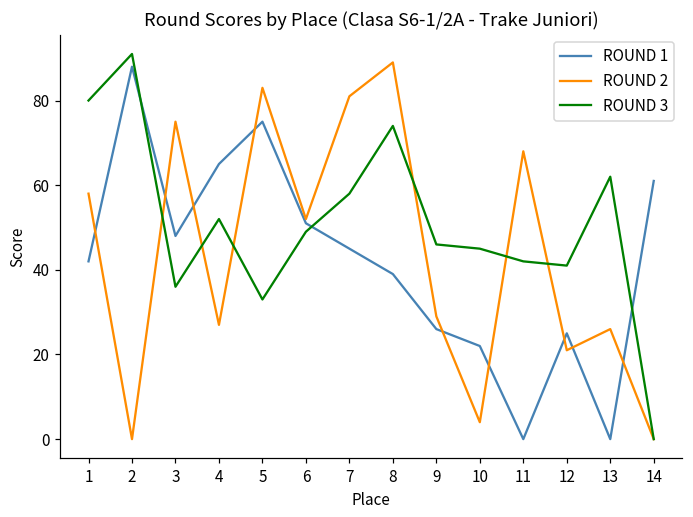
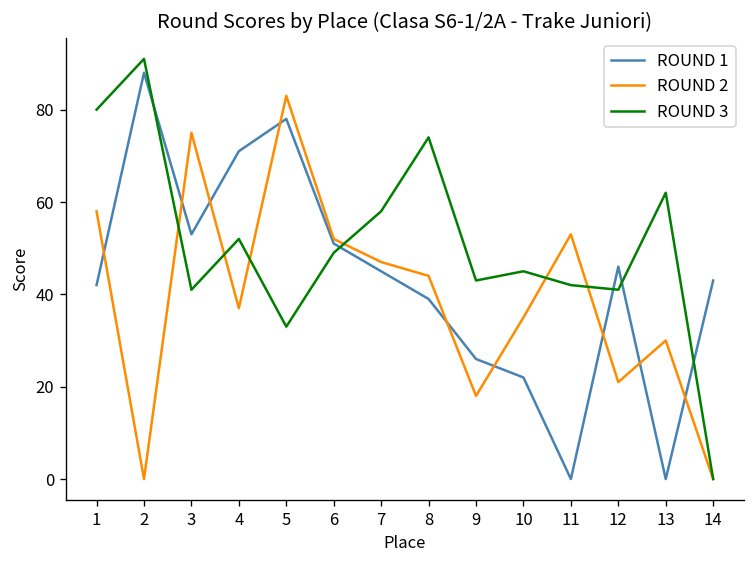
ROUND 1, 3: 48 -> 53
ROUND 3, 3: 36 -> 41
ROUND 1, 4: 65 -> 71
ROUND 2, 4: 27 -> 37
ROUND 1, 5: 75 -> 78
ROUND 2, 7: 81 -> 47
ROUND 2, 8: 89 -> 44
ROUND 2, 9: 29 -> 18
ROUND 3, 9: 46 -> 43
ROUND 2, 10: 4 -> 35
ROUND 2, 11: 68 -> 53
ROUND 1, 12: 25 -> 46
ROUND 2, 13: 26 -> 30
ROUND 1, 14: 61 -> 43
